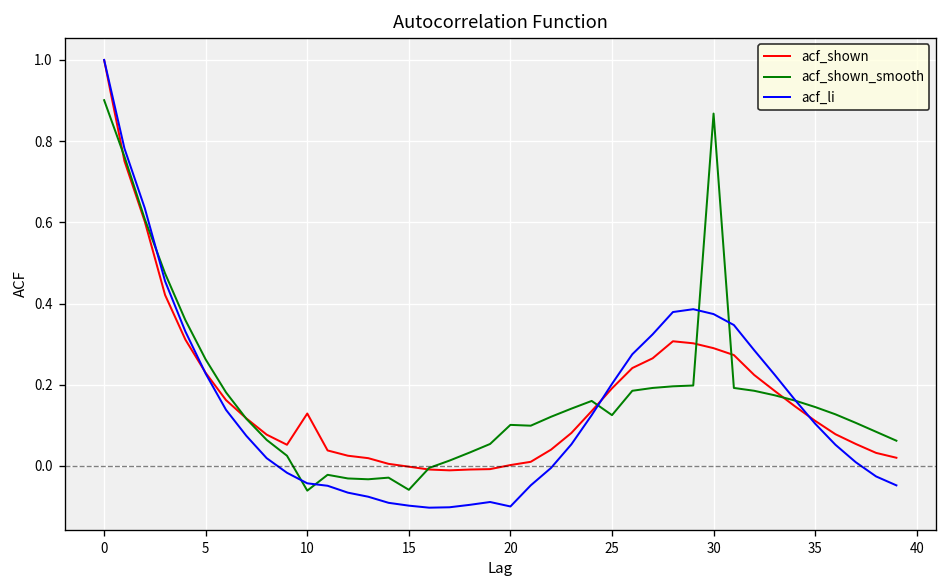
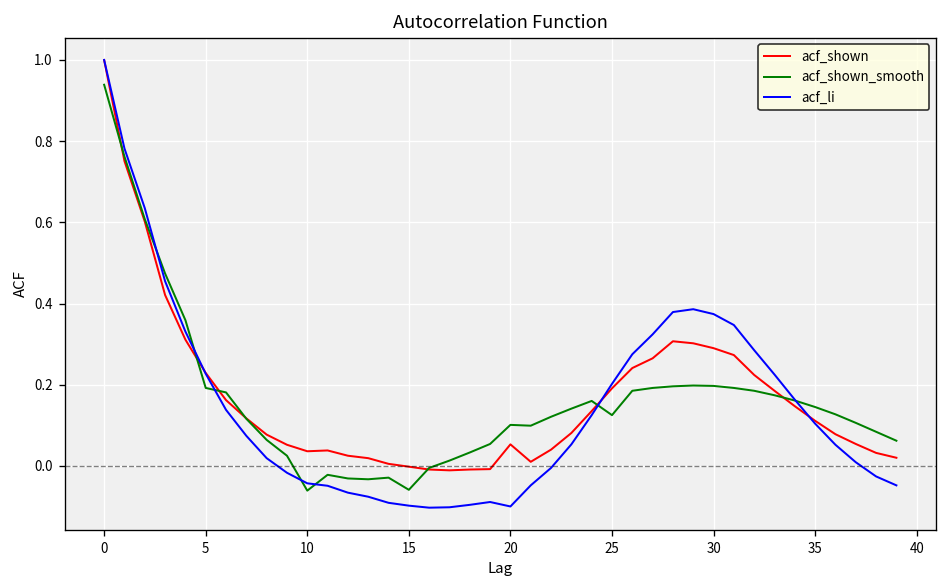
acf_shown_smooth, 0: 0.90 -> 0.94
acf_shown_smooth, 5: 0.26 -> 0.19
acf_shown, 10: 0.13 -> 0.04
acf_shown, 20: 0.00 -> 0.05
acf_shown_smooth, 30: 0.87 -> 0.20
